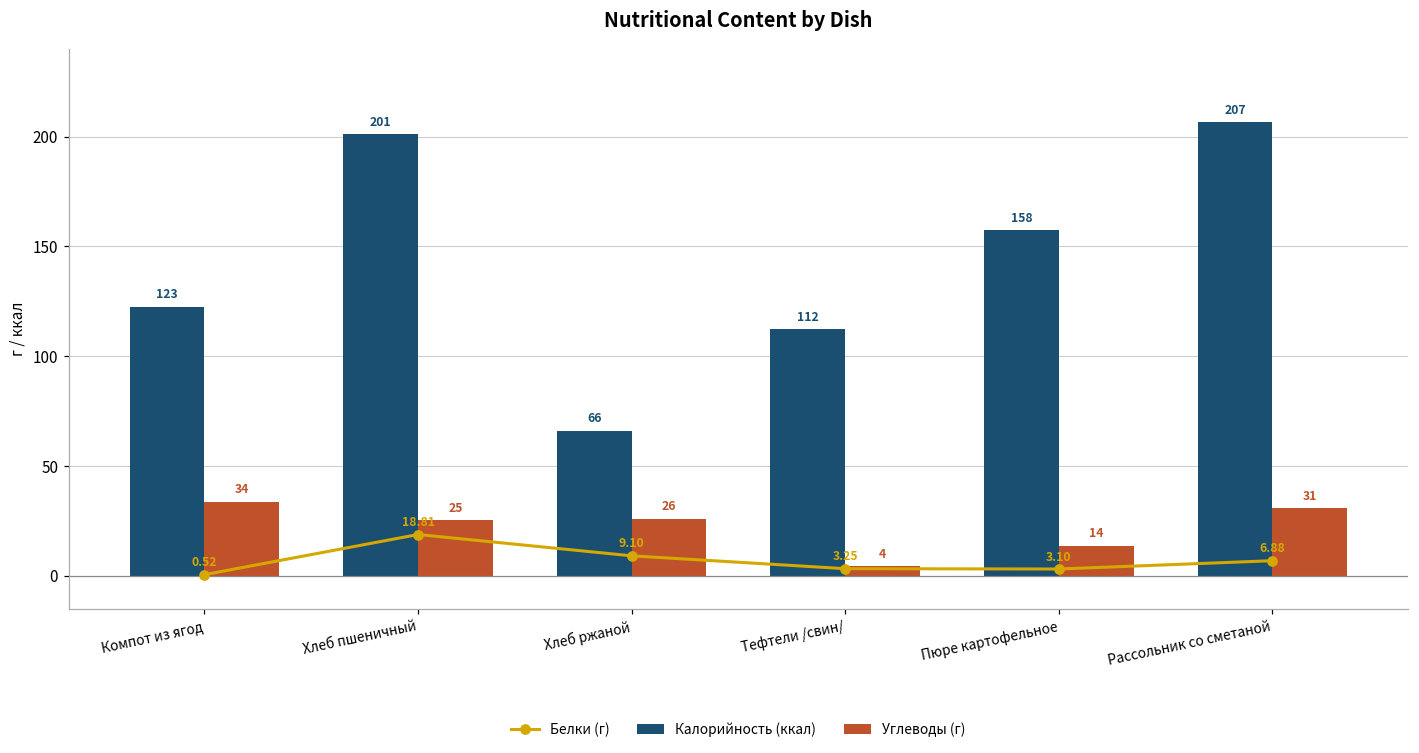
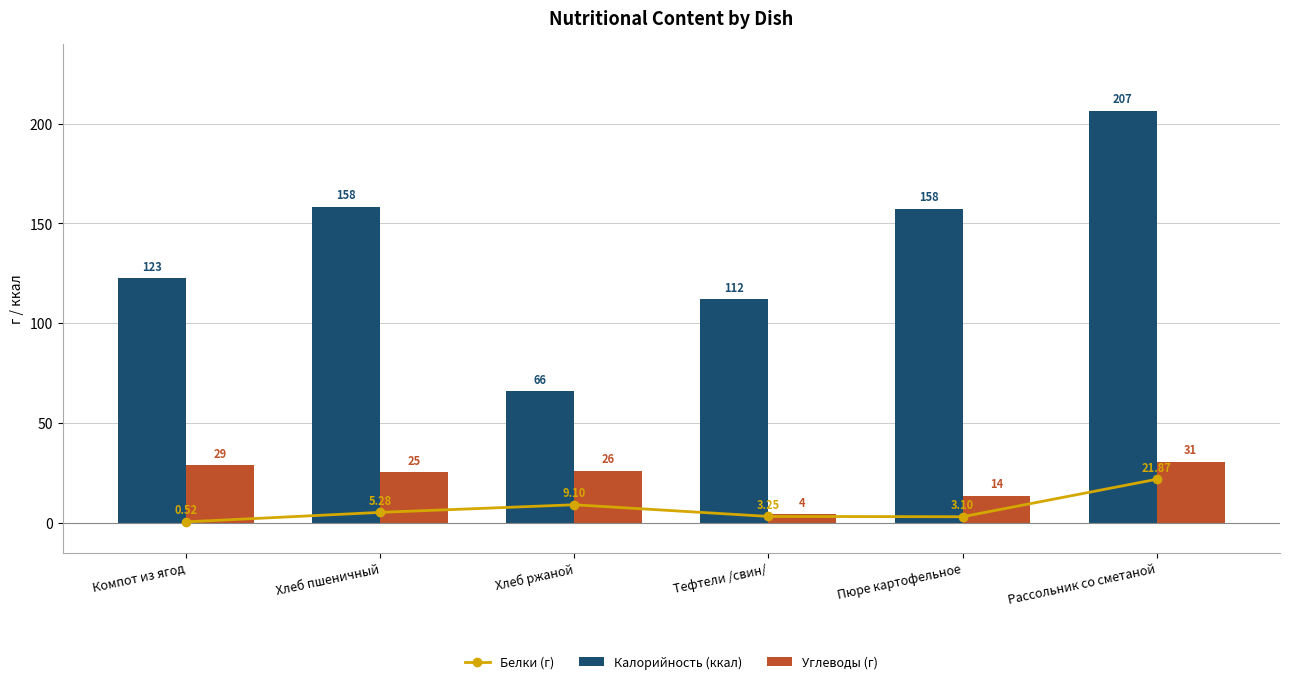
Углеводы (г), Компот из ягод: 34 -> 29
Калорийность (ккал), Хлеб пшеничный: 201 -> 158
Белки (г), Хлеб пшеничный: 18.81 -> 5.28
Белки (г), Рассольник со сметаной: 6.88 -> 21.87
